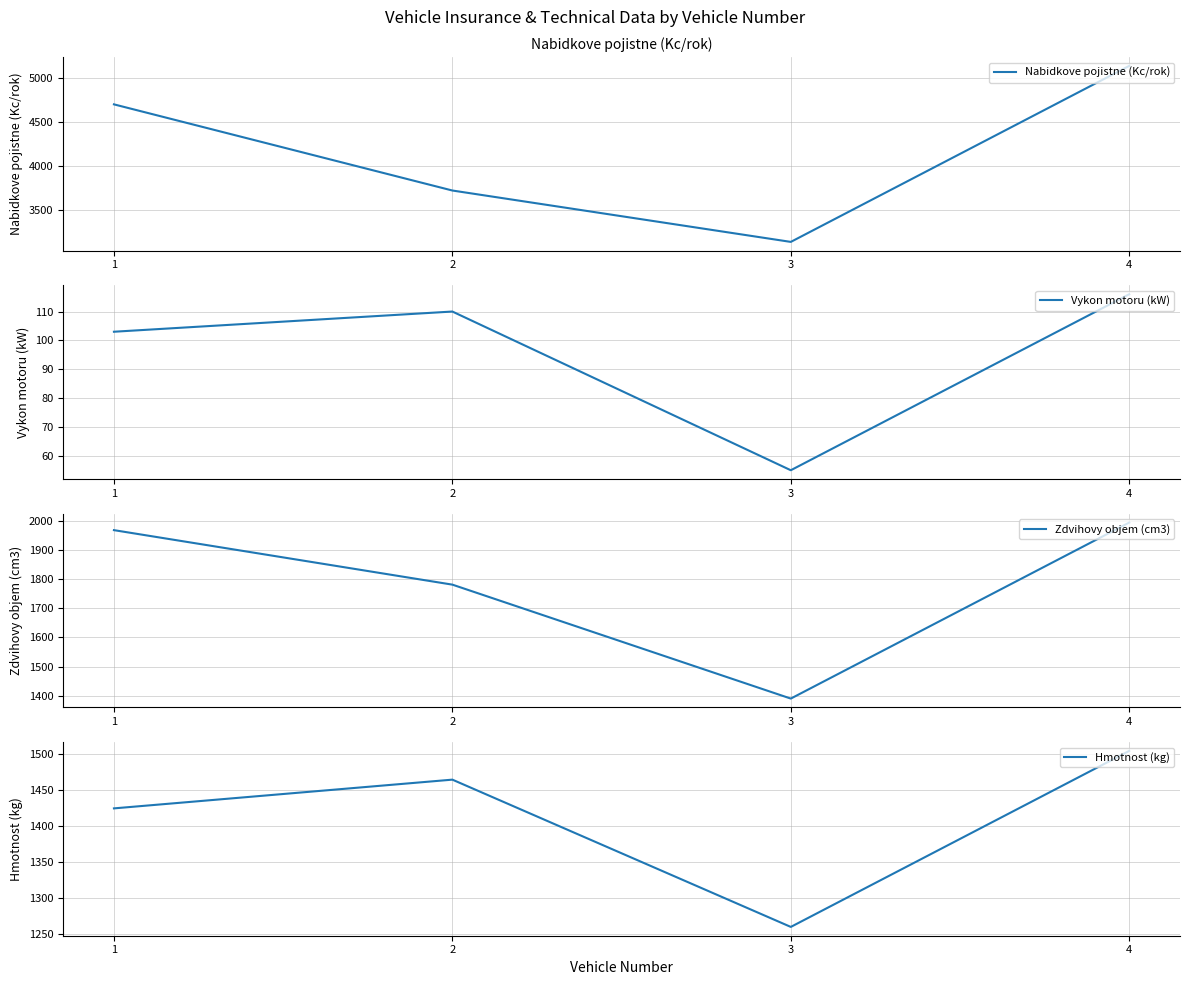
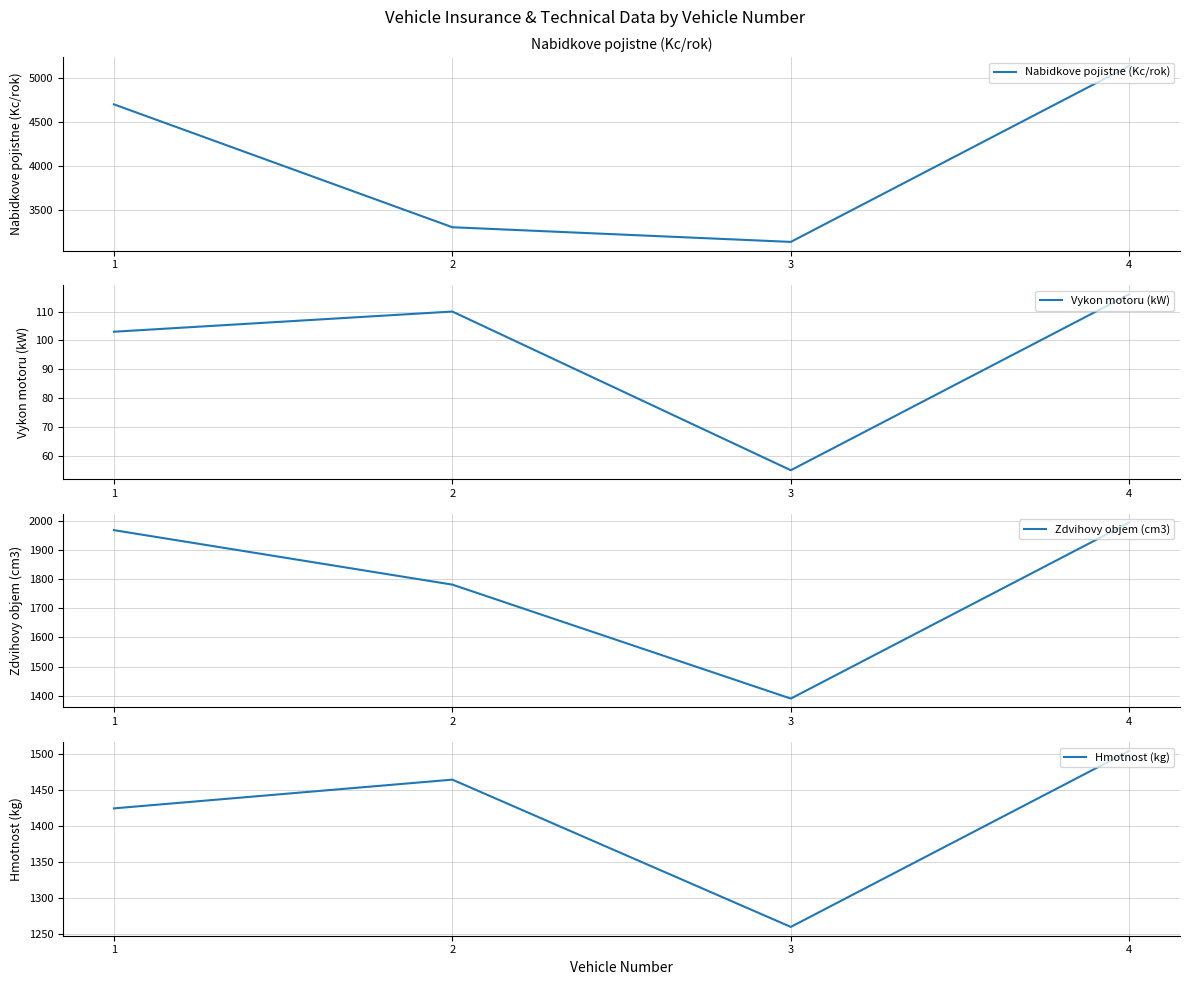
Nabidkove pojistne (Kc/rok), 2: 3700 -> 3300
